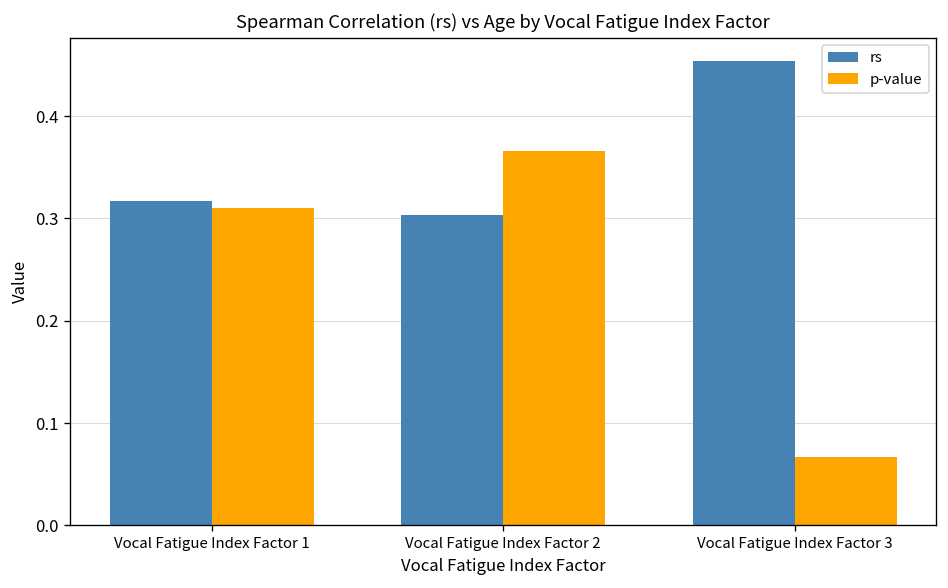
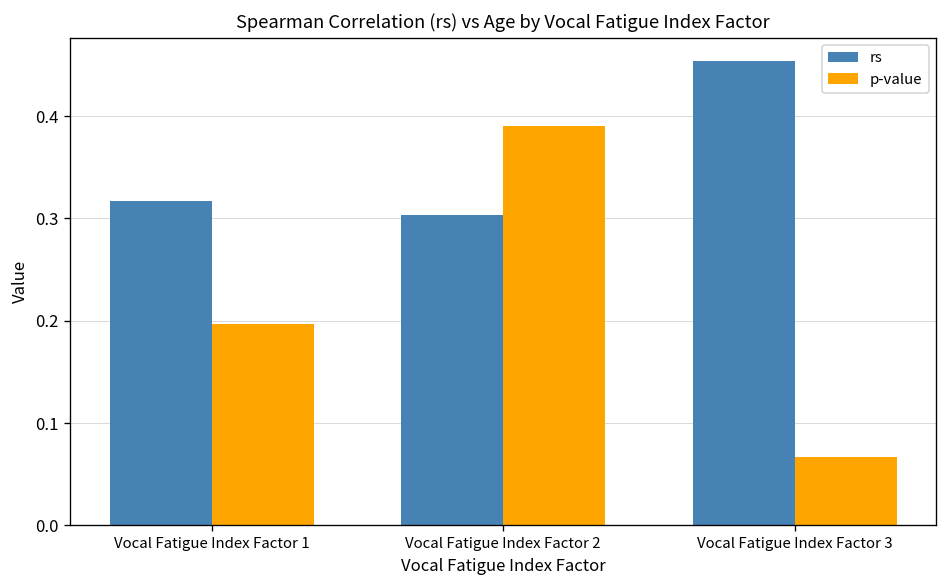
p-value, Vocal Fatigue Index Factor 1: 0.31 -> 0.20
p-value, Vocal Fatigue Index Factor 2: 0.37 -> 0.39
